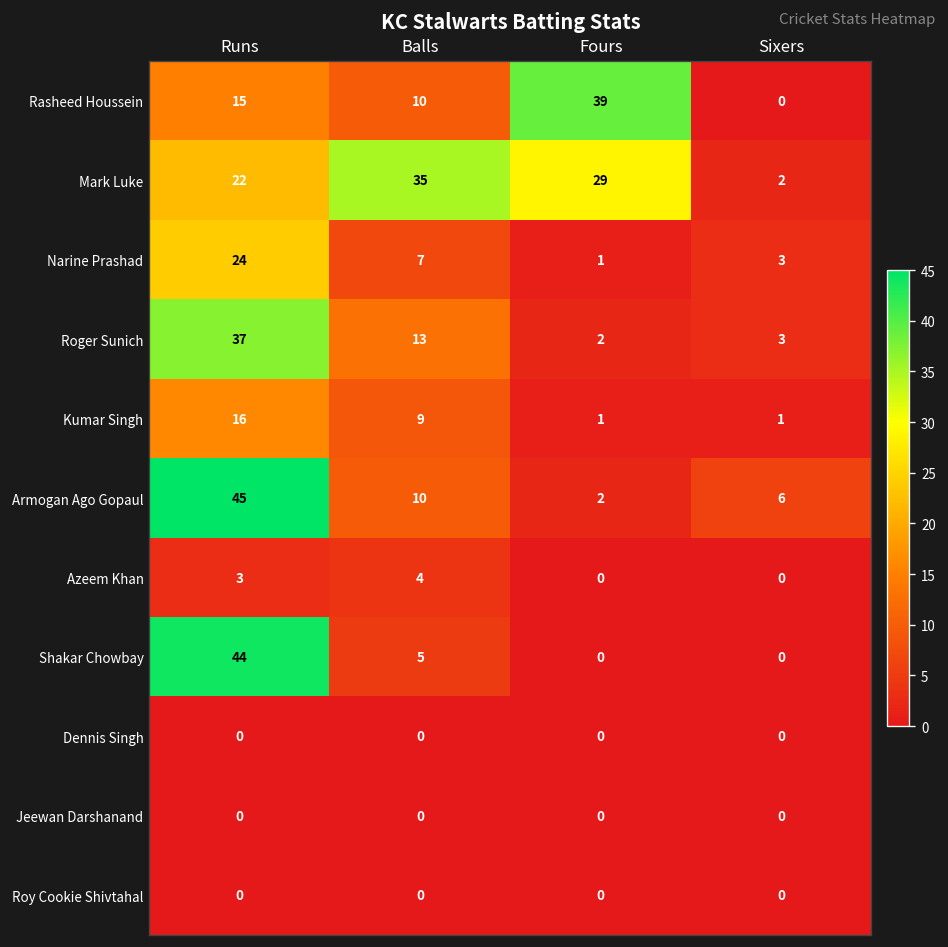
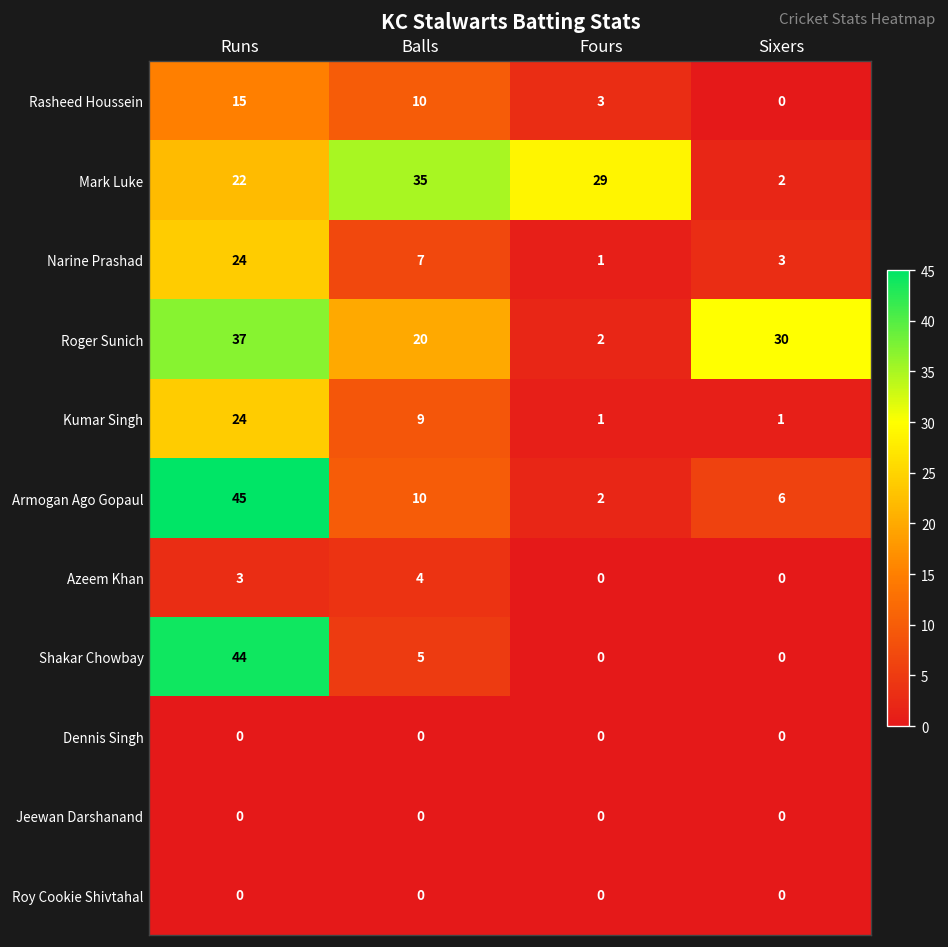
Rasheed Houssein, Fours: 39 -> 3
Roger Sunich, Balls: 13 -> 20
Roger Sunich, Sixers: 3 -> 30
Kumar Singh, Runs: 16 -> 24
